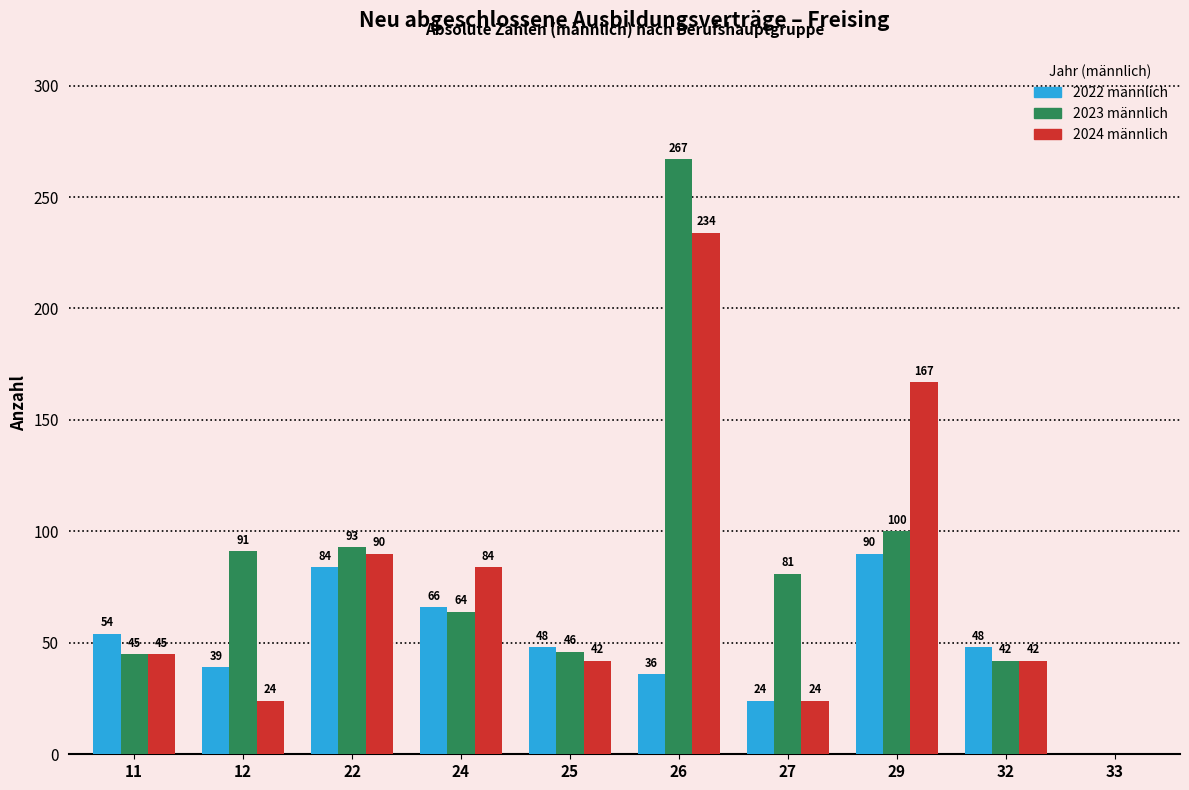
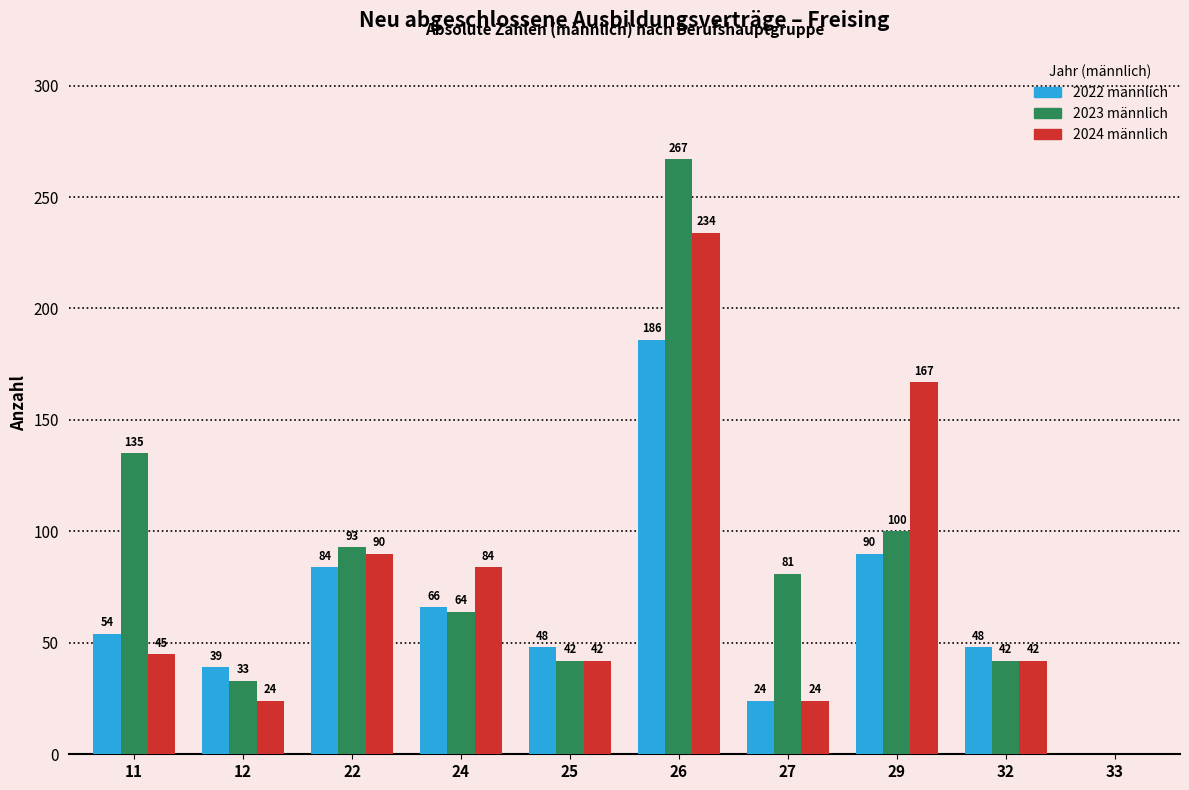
2023 männlich, 11: 45 -> 135
2023 männlich, 12: 91 -> 33
2023 männlich, 25: 46 -> 42
2022 männlich, 26: 36 -> 186
